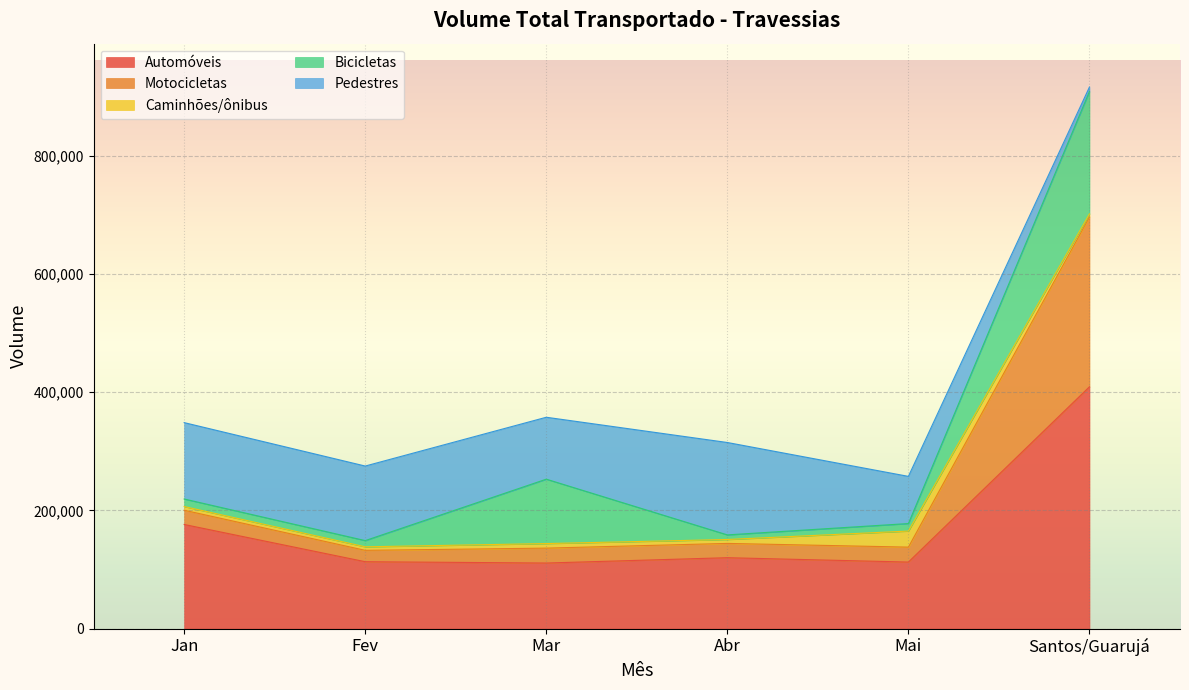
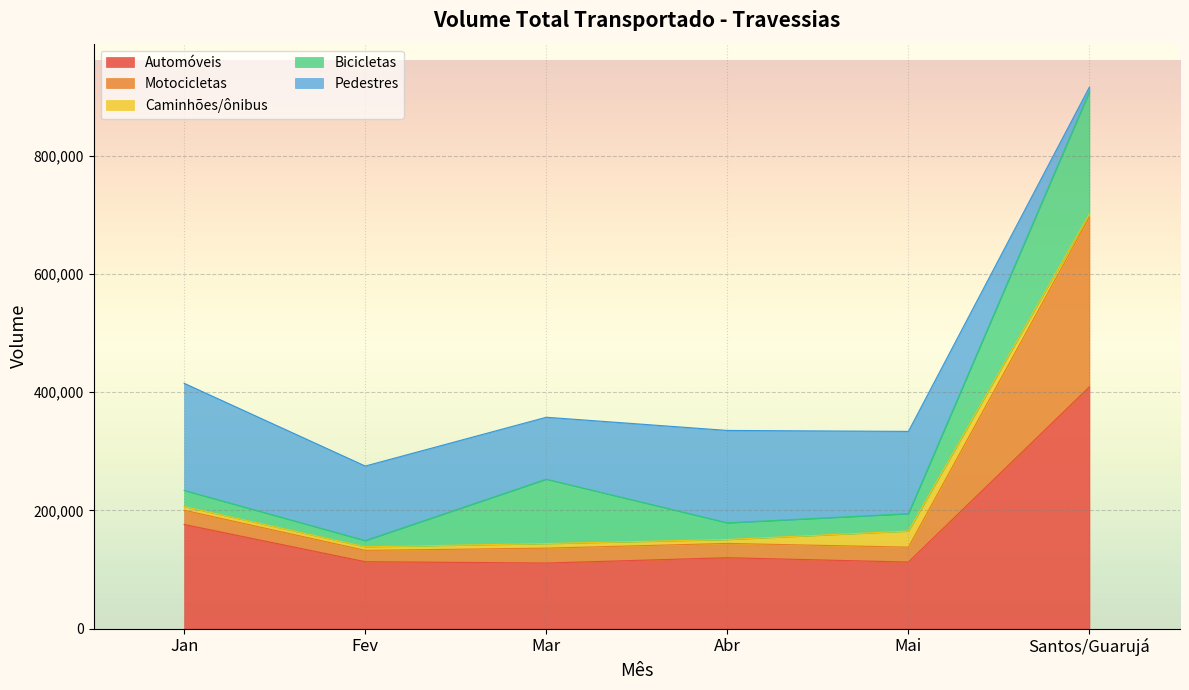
Bicicletas, Jan: 10,000 -> 30,000
Pedestres, Jan: 130,000 -> 180,000
Bicicletas, Abr: 10,000 -> 30,000
Bicicletas, Mai: 10,000 -> 30,000
Pedestres, Mai: 80,000 -> 140,000
